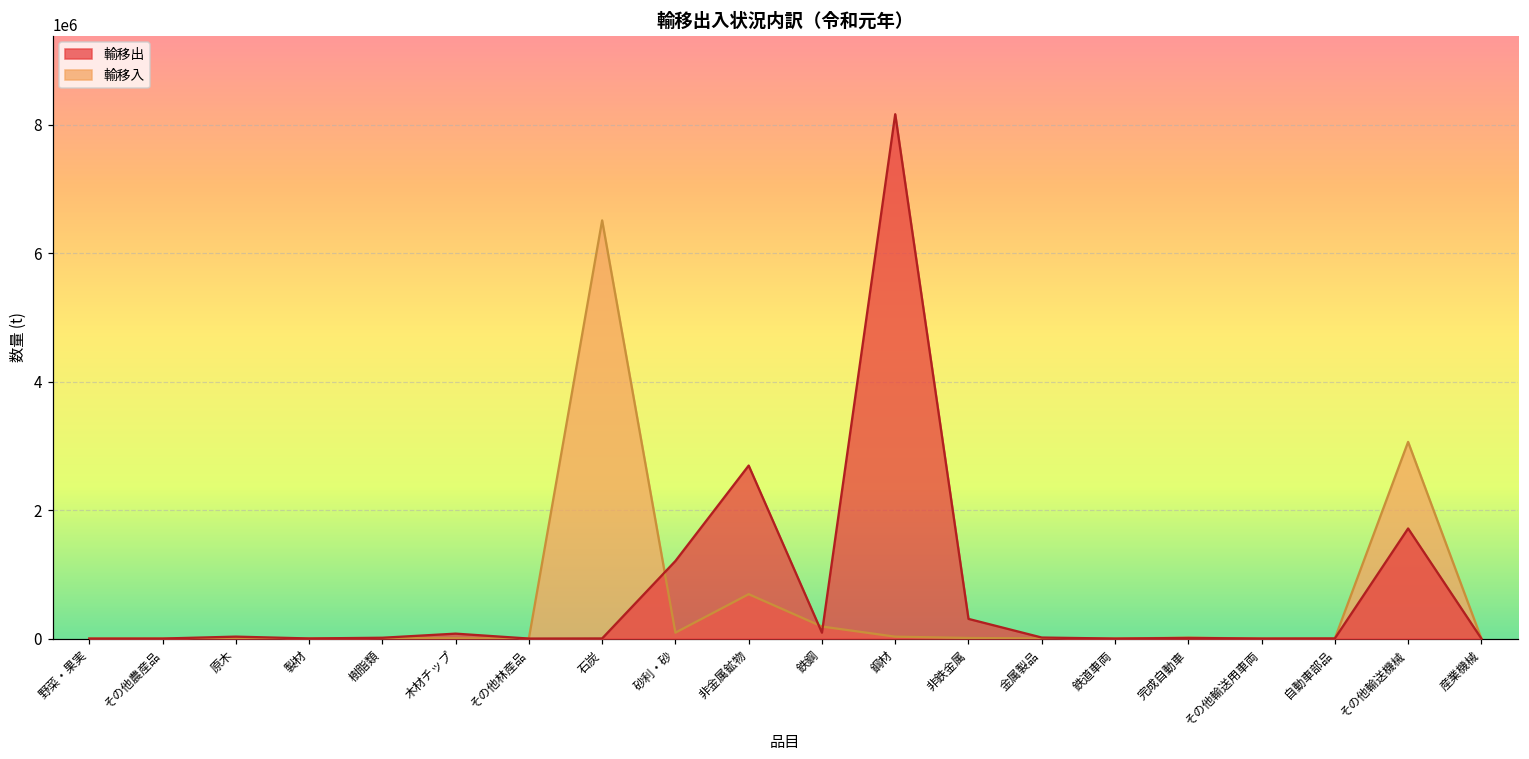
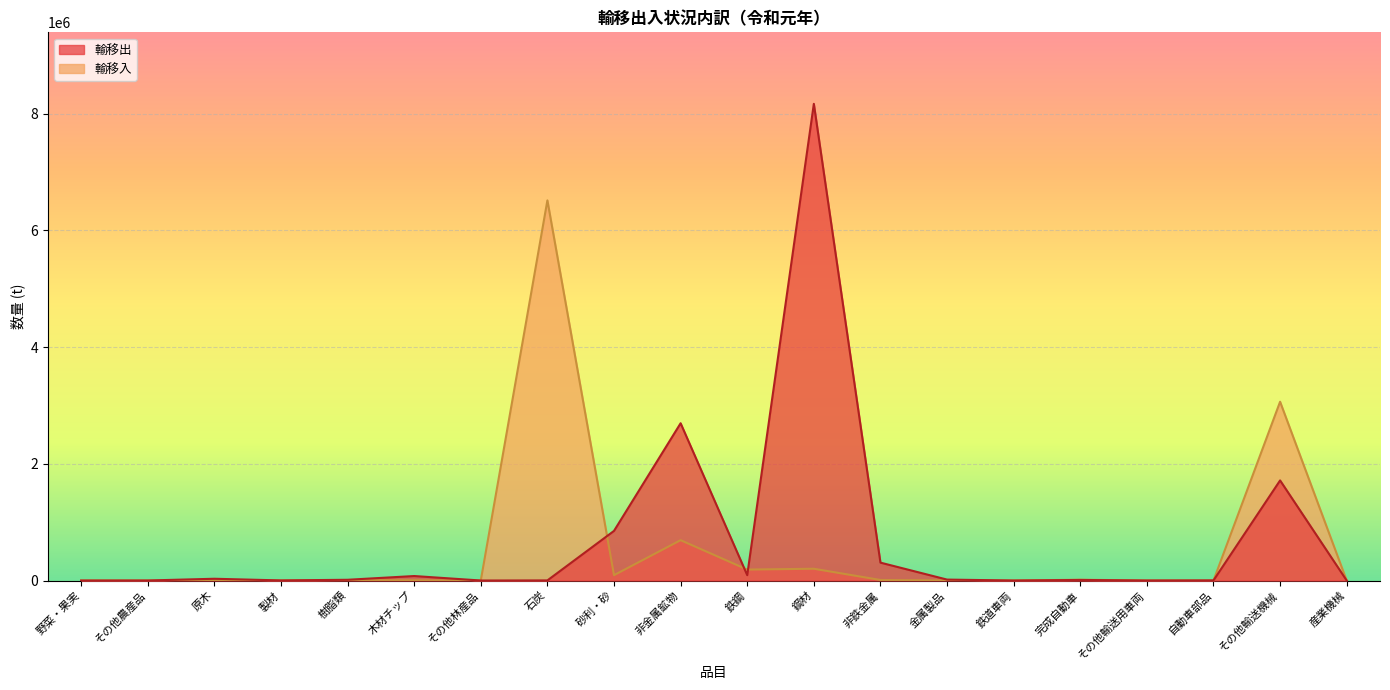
輸移出, 砂利・砂: 1200000 -> 900000
輸移入, 鋼材: 0 -> 200000
